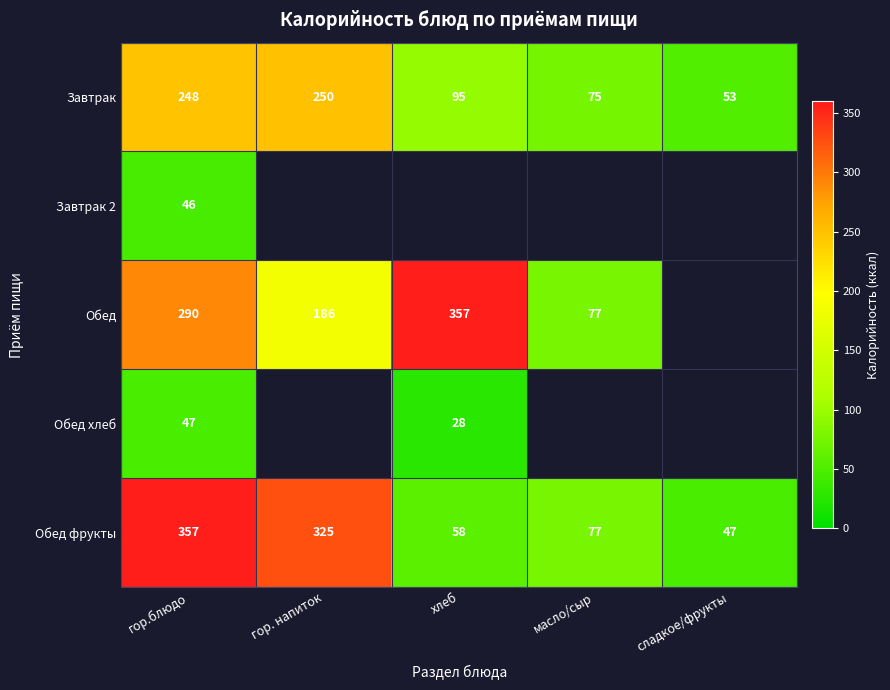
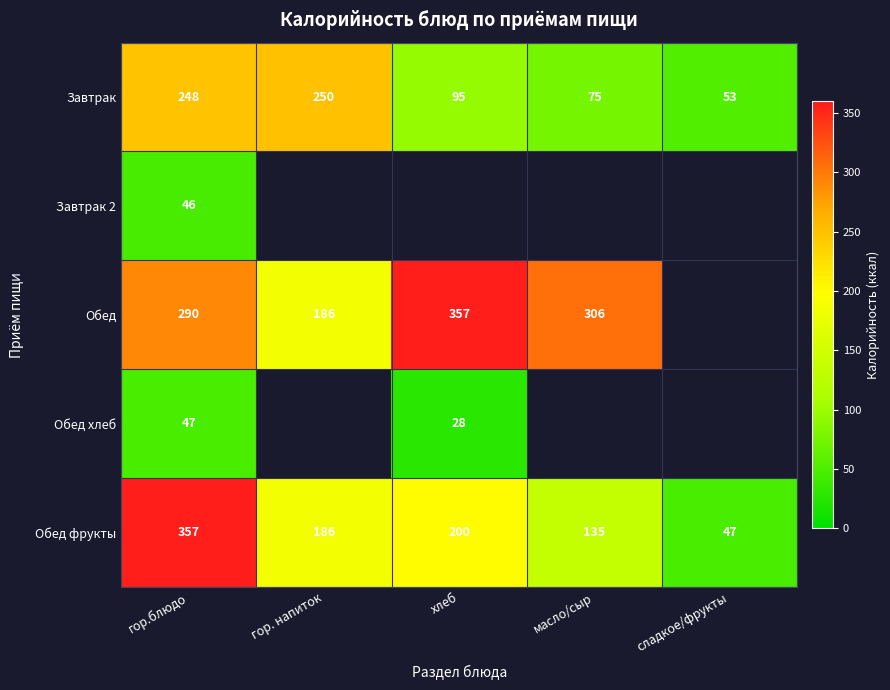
Обед, масло/сыр: 77 -> 306
Обед фрукты, гор. напиток: 325 -> 186
Обед фрукты, хлеб: 58 -> 200
Обед фрукты, масло/сыр: 77 -> 135
